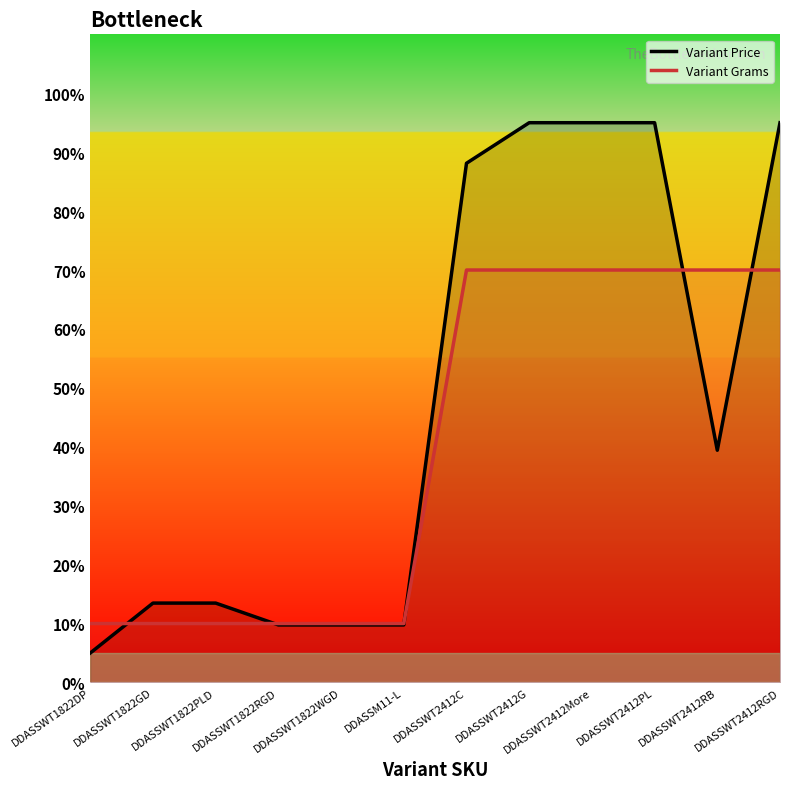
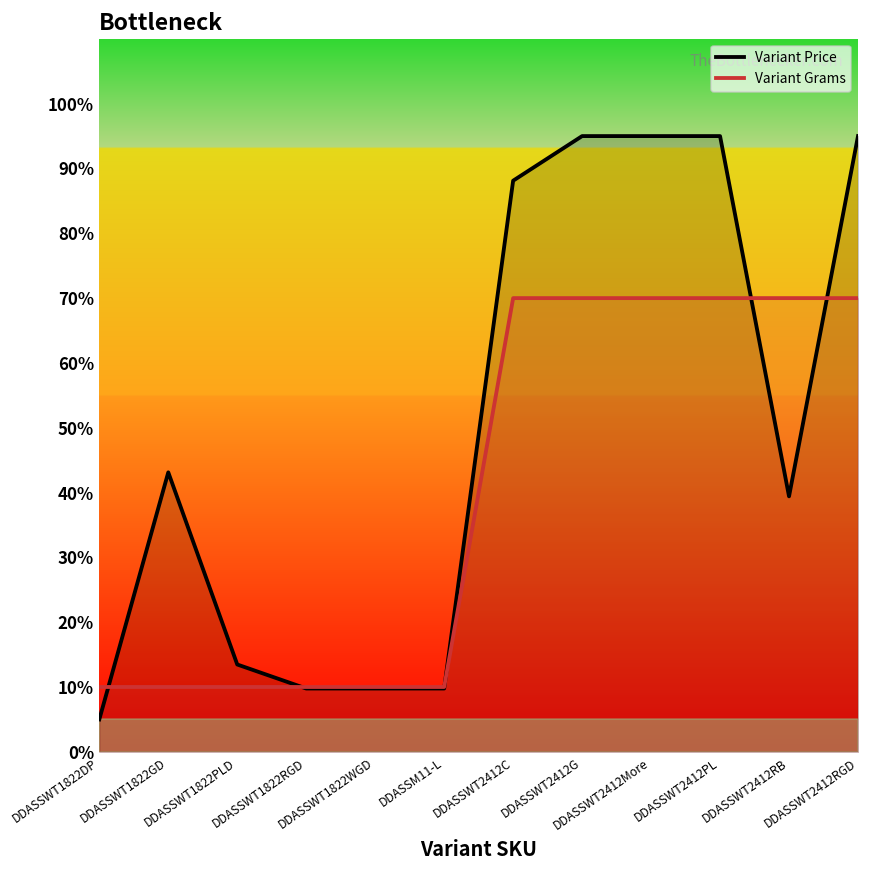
Variant Price, DDASSWT1822GD: 13% -> 43%
